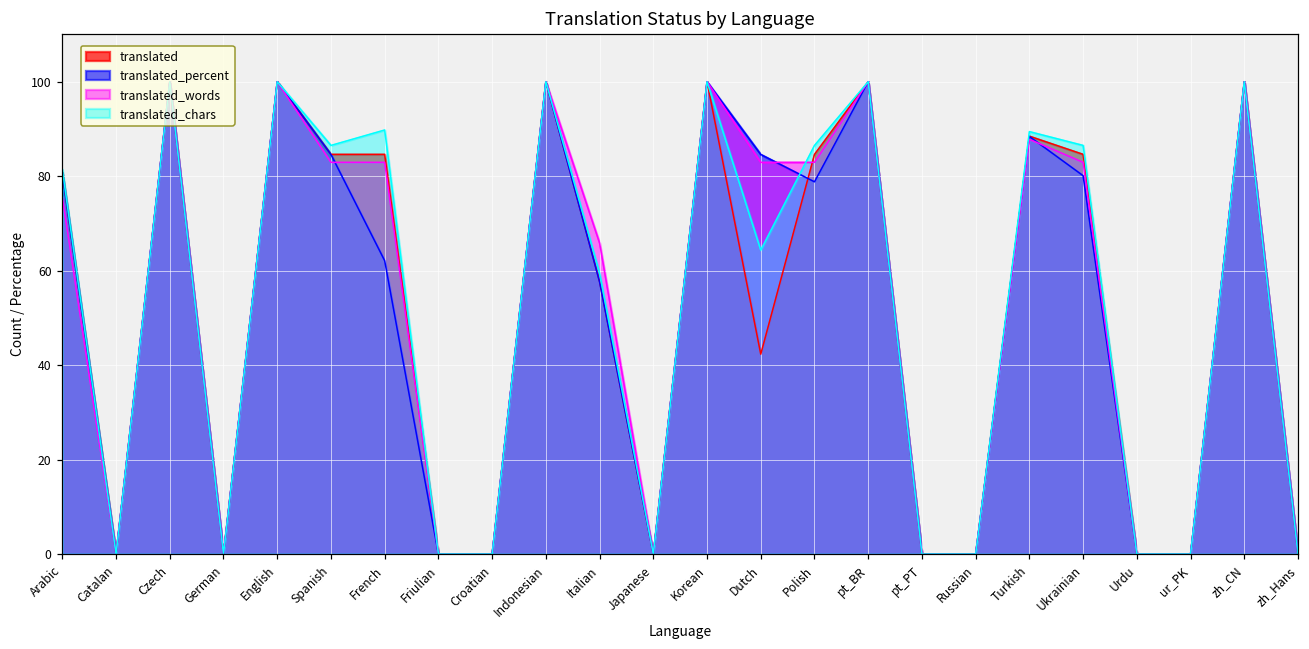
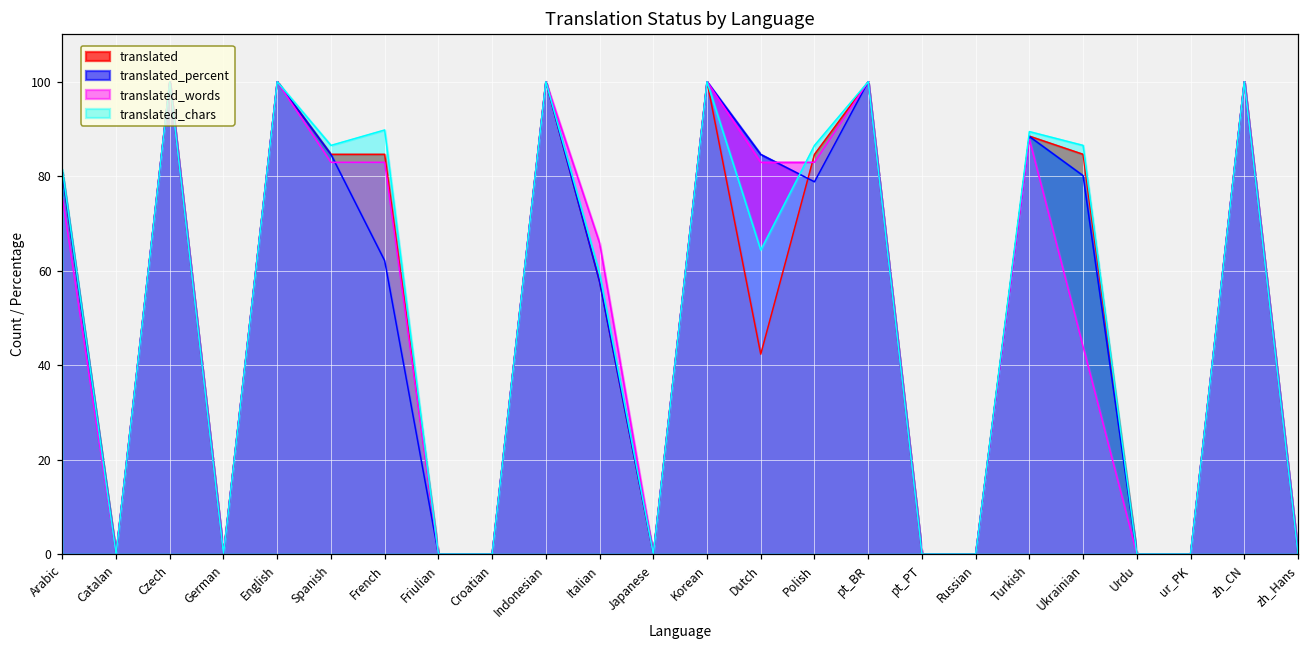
translated_words, Ukrainian: 83 -> 44
